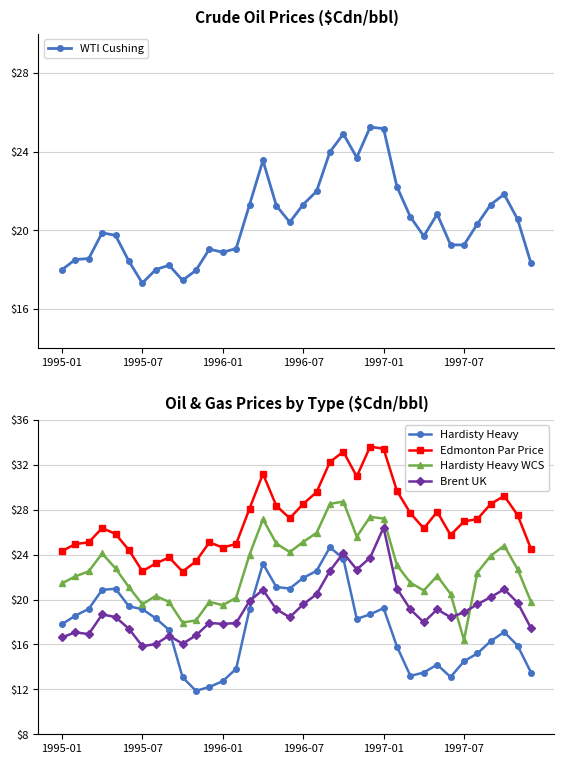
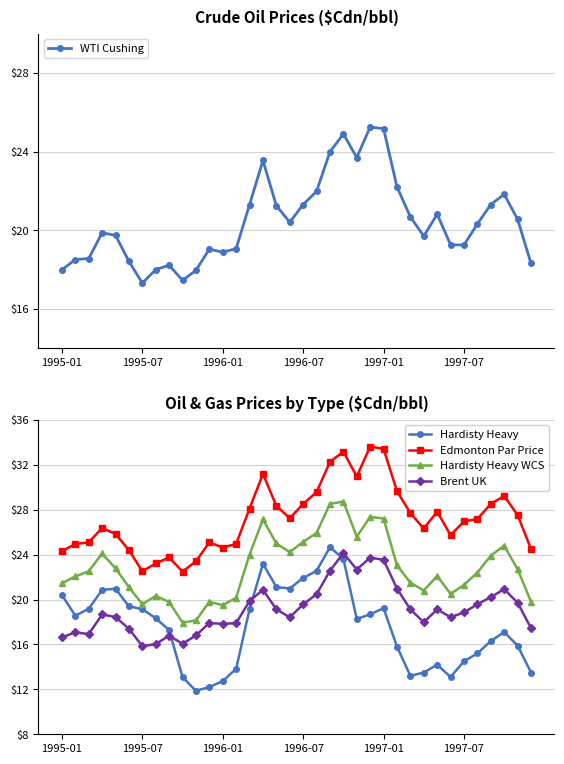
Oil & Gas Prices by Type ($Cdn/bbl), Hardisty Heavy, 1995-01: $17.8 -> $20.4
Oil & Gas Prices by Type ($Cdn/bbl), Brent UK, 1997-01: $26.4 -> $23.5
Oil & Gas Prices by Type ($Cdn/bbl), Hardisty Heavy WCS, 1997-07: $16.4 -> $21.3
